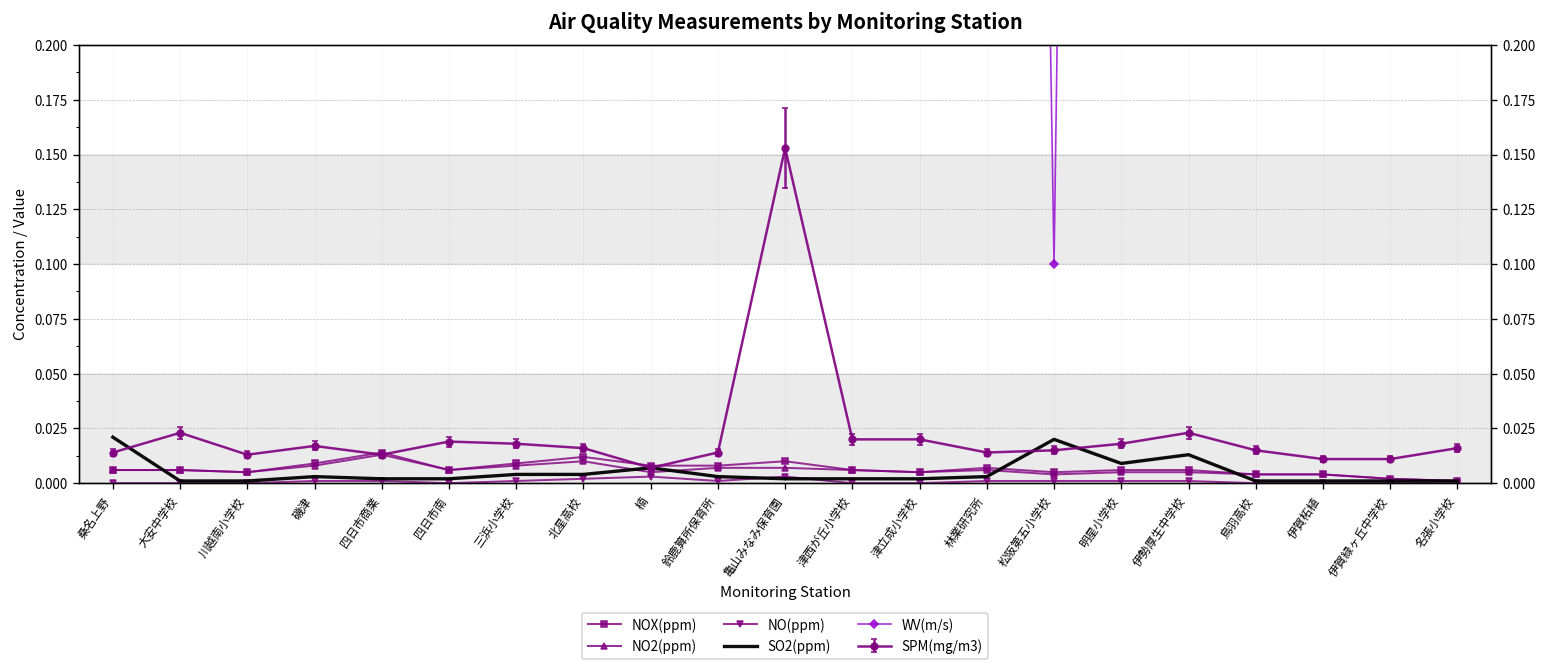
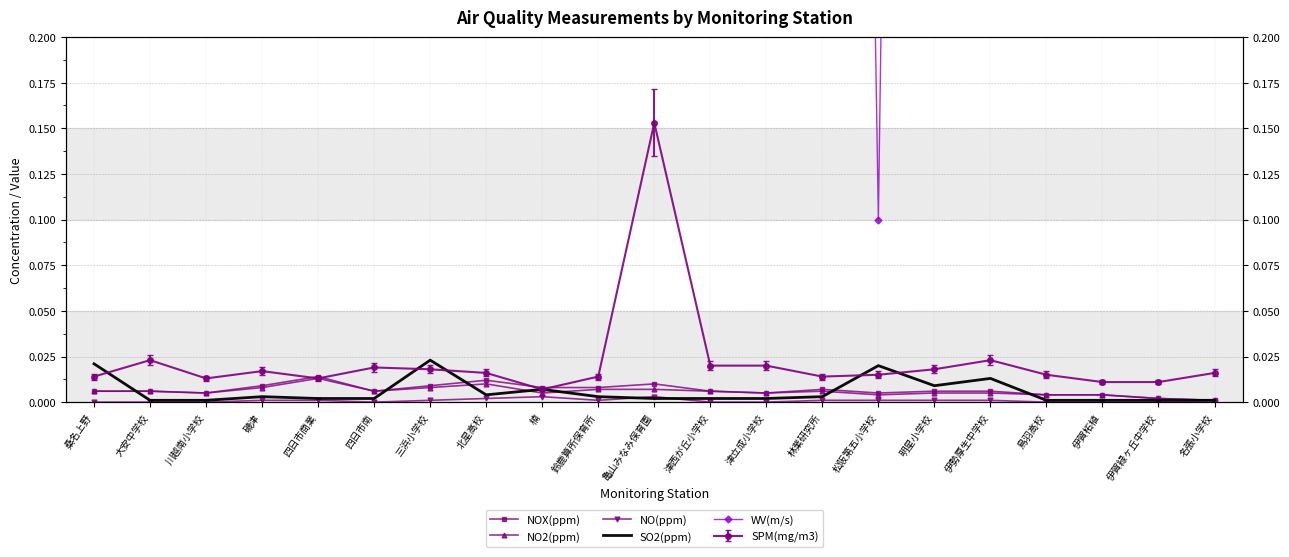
SO2(ppm), 三浜小学校: 0.004 -> 0.023
